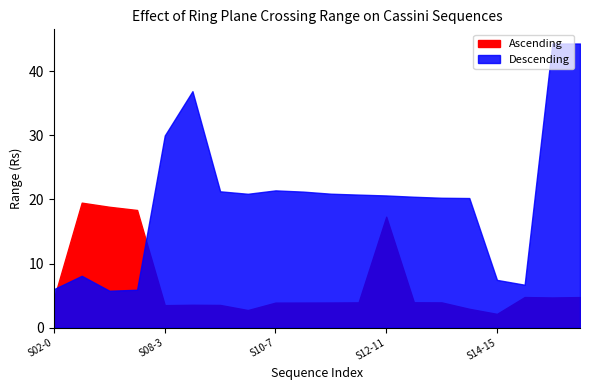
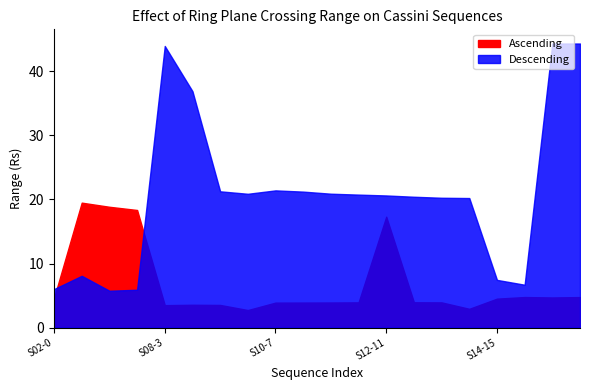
Descending, S08-3: 30 -> 44
Ascending, S14-15: 2 -> 5
